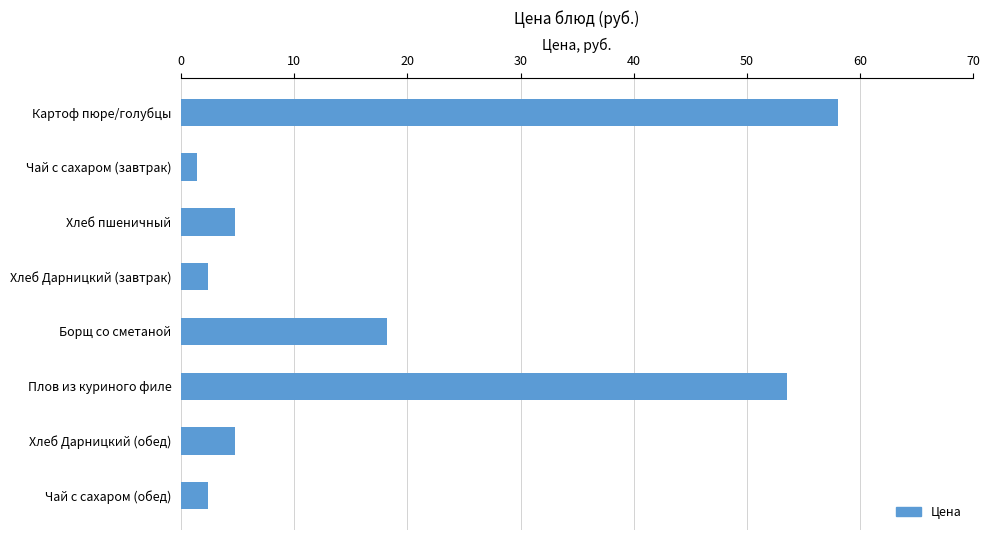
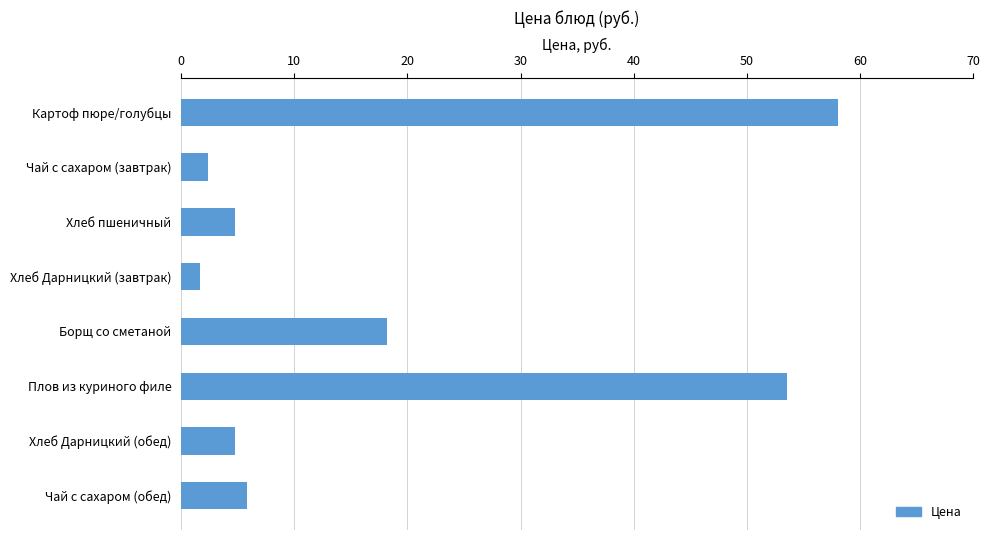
Чай с сахаром (завтрак): 1.4 -> 2.4
Хлеб Дарницкий (завтрак): 2.4 -> 1.6
Чай с сахаром (обед): 2.4 -> 5.8
